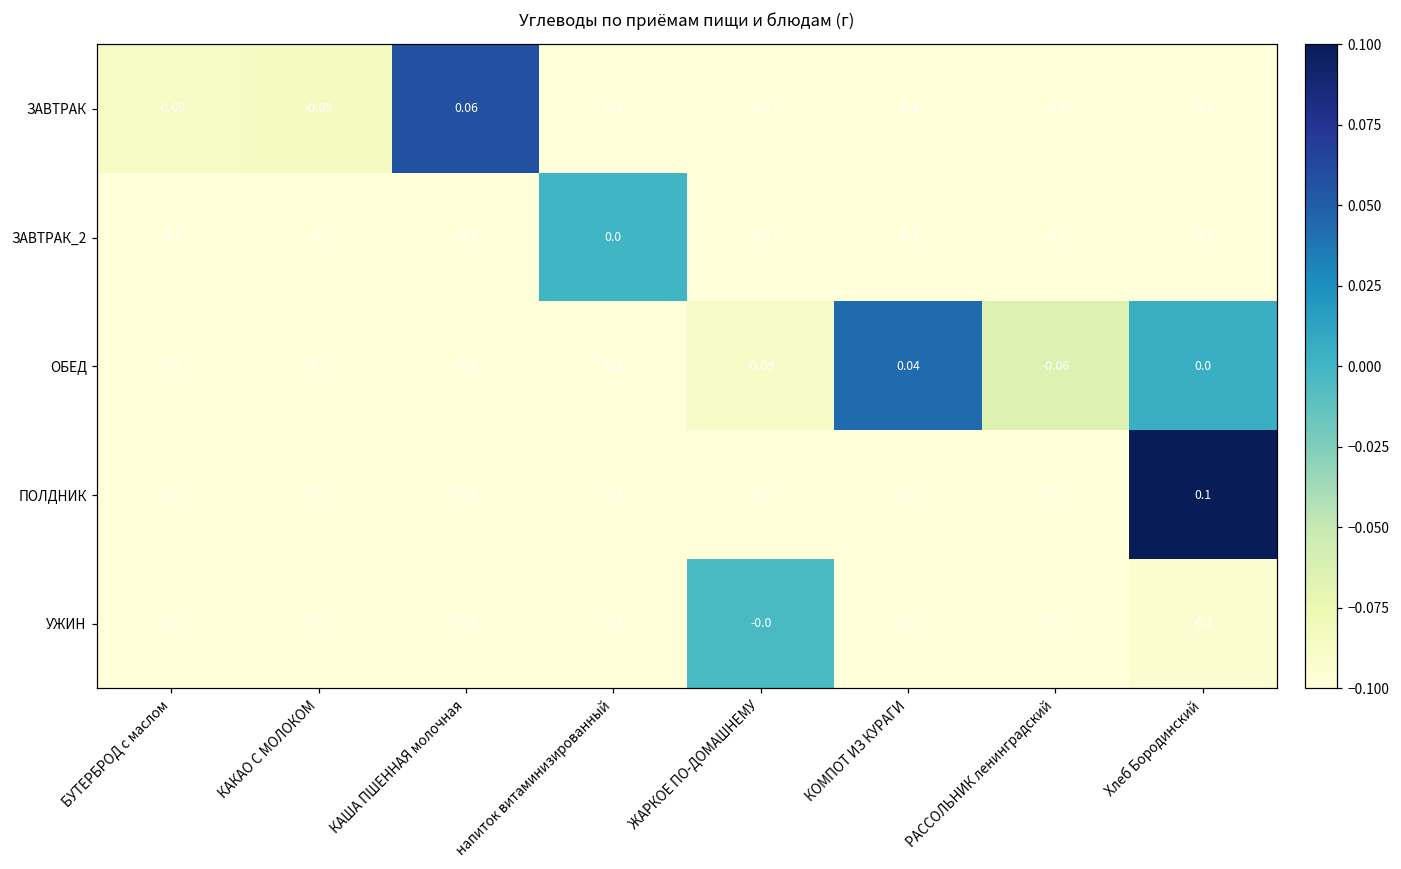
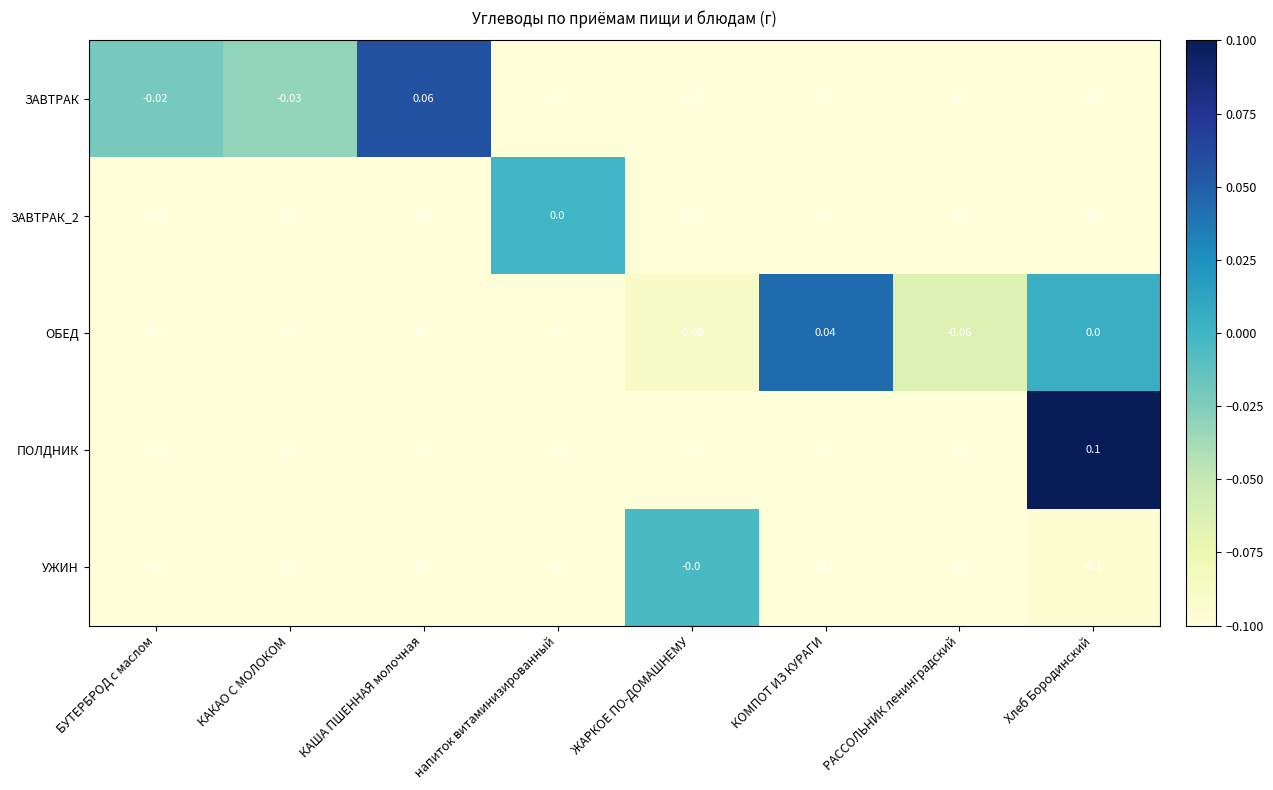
ЗАВТРАК, БУТЕРБРОД с маслом: -0.09 -> -0.02
ЗАВТРАК, КАКАО С МОЛОКОМ: -0.09 -> -0.03
